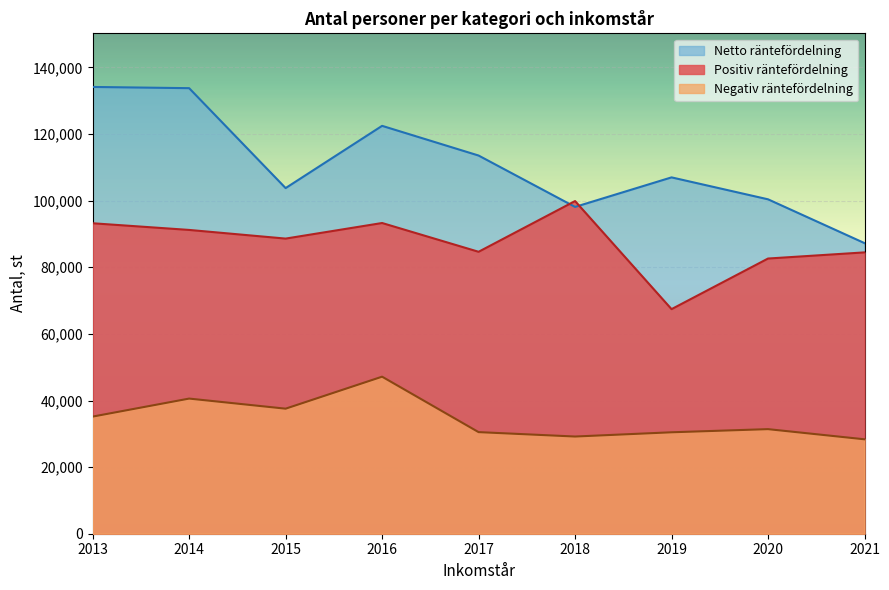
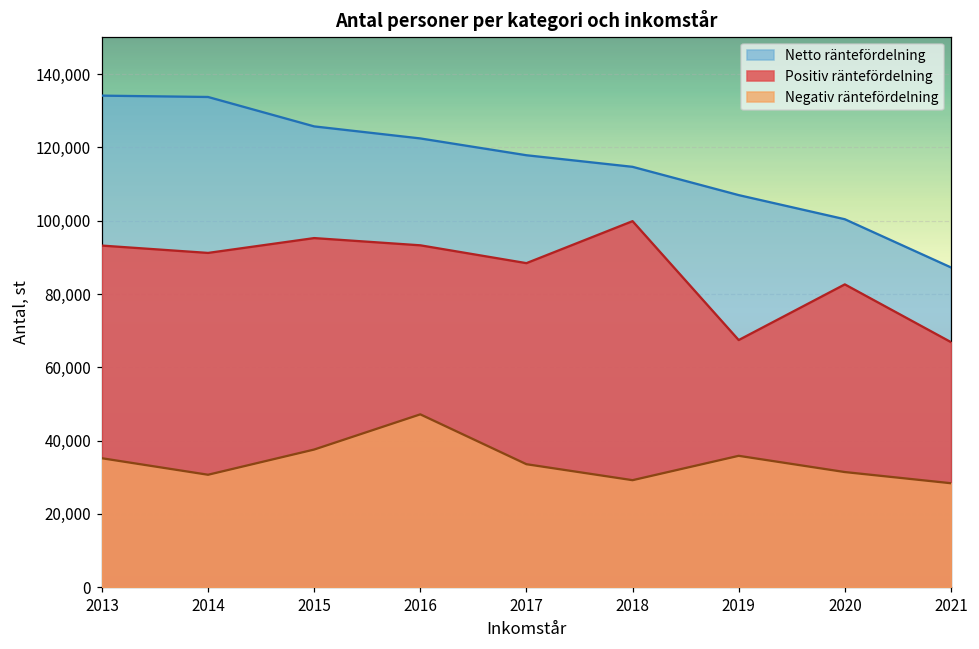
Negativ räntefördelning, 2014: 41,000 -> 31,000
Netto räntefördelning, 2015: 104,000 -> 126,000
Positiv räntefördelning, 2015: 89,000 -> 95,000
Netto räntefördelning, 2017: 114,000 -> 118,000
Positiv räntefördelning, 2017: 85,000 -> 88,000
Negativ räntefördelning, 2017: 31,000 -> 34,000
Netto räntefördelning, 2018: 98,000 -> 115,000
Negativ räntefördelning, 2019: 30,000 -> 36,000
Positiv räntefördelning, 2021: 84,000 -> 67,000
